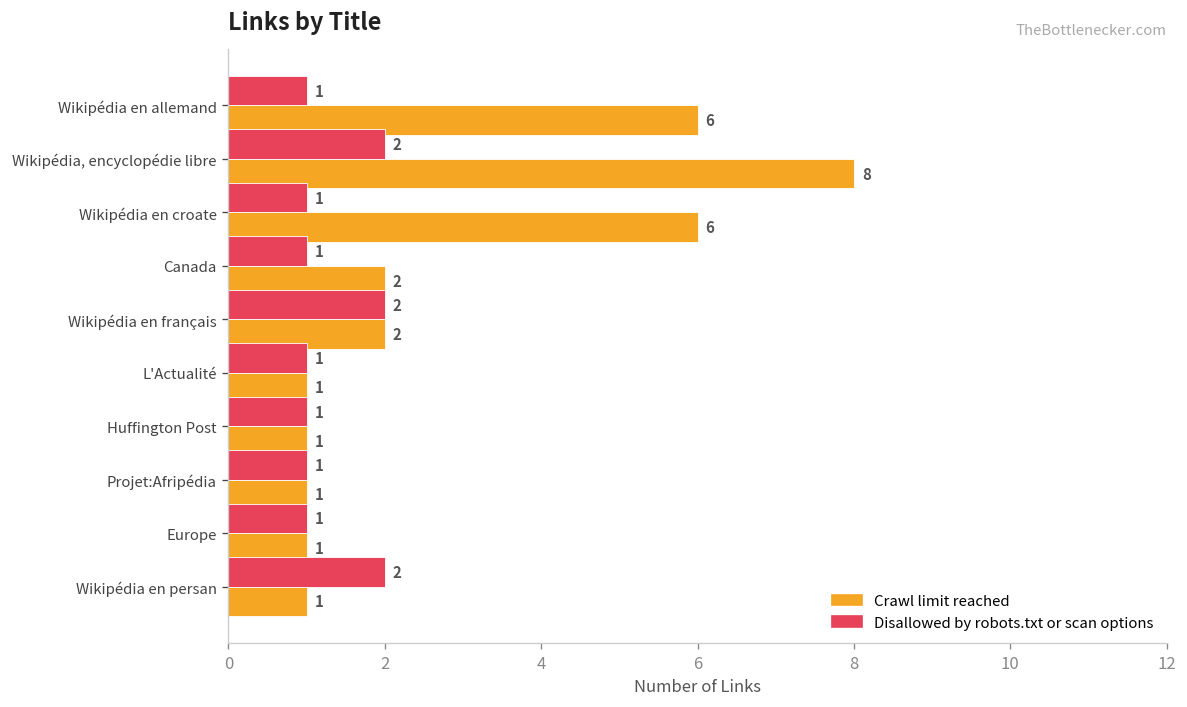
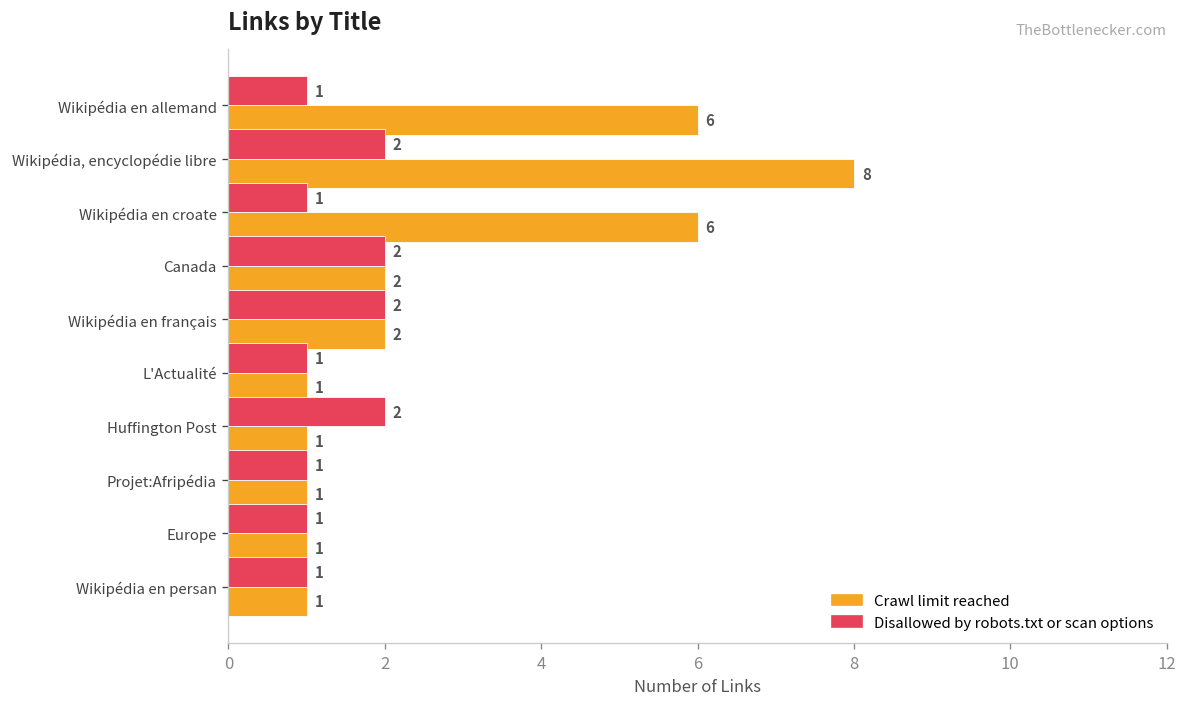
Disallowed by robots.txt or scan options, Canada: 1 -> 2
Disallowed by robots.txt or scan options, Huffington Post: 1 -> 2
Disallowed by robots.txt or scan options, Wikipédia en persan: 2 -> 1
